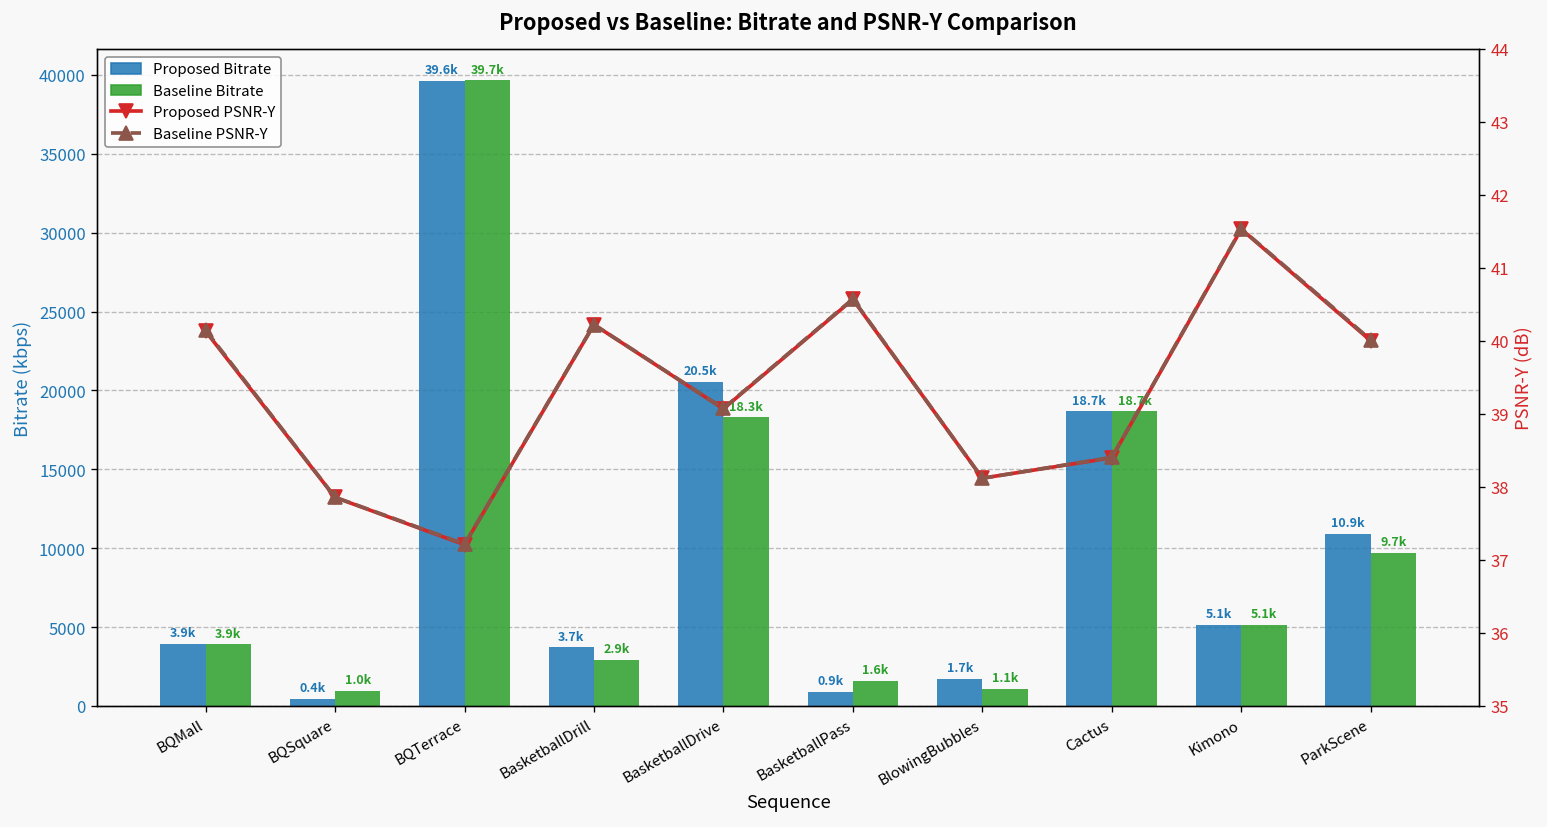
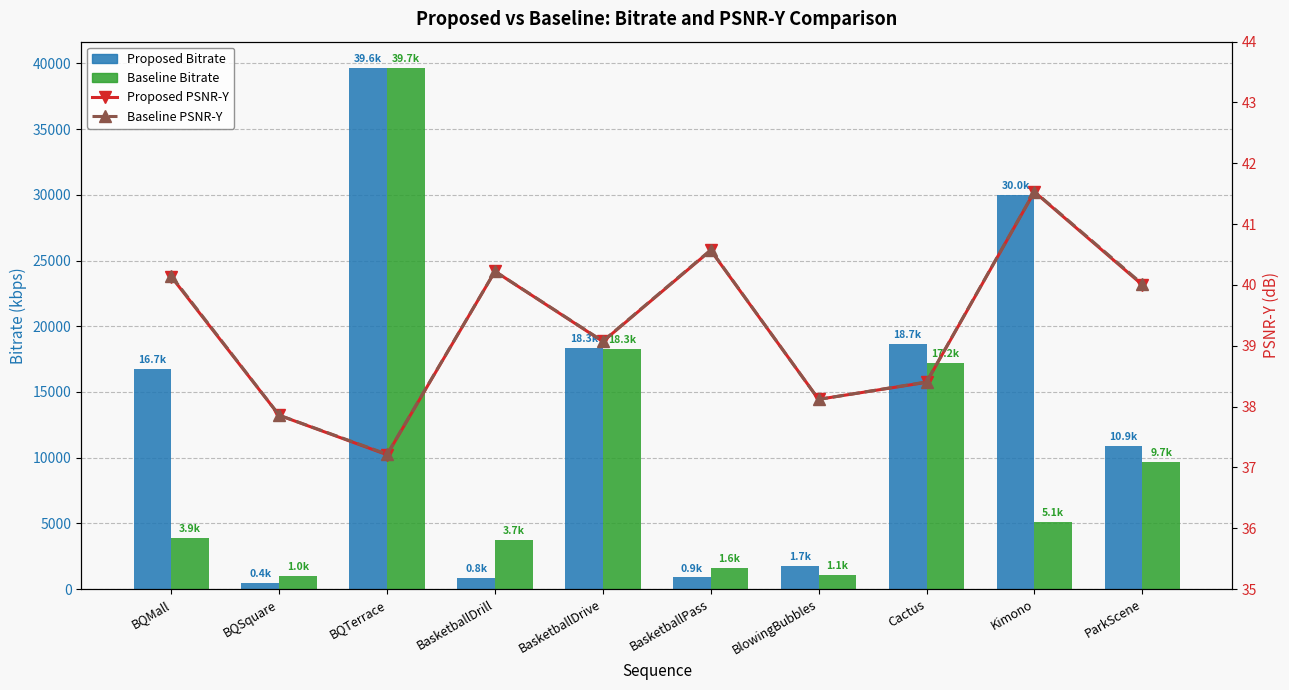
Proposed Bitrate, BQMall: 3.9k -> 16.7k
Proposed Bitrate, BasketballDrill: 3.7k -> 0.8k
Baseline Bitrate, BasketballDrill: 2.9k -> 3.7k
Proposed Bitrate, BasketballDrive: 20.5k -> 18.3k
Baseline Bitrate, Cactus: 18.7k -> 17.2k
Proposed Bitrate, Kimono: 5.1k -> 30.0k
